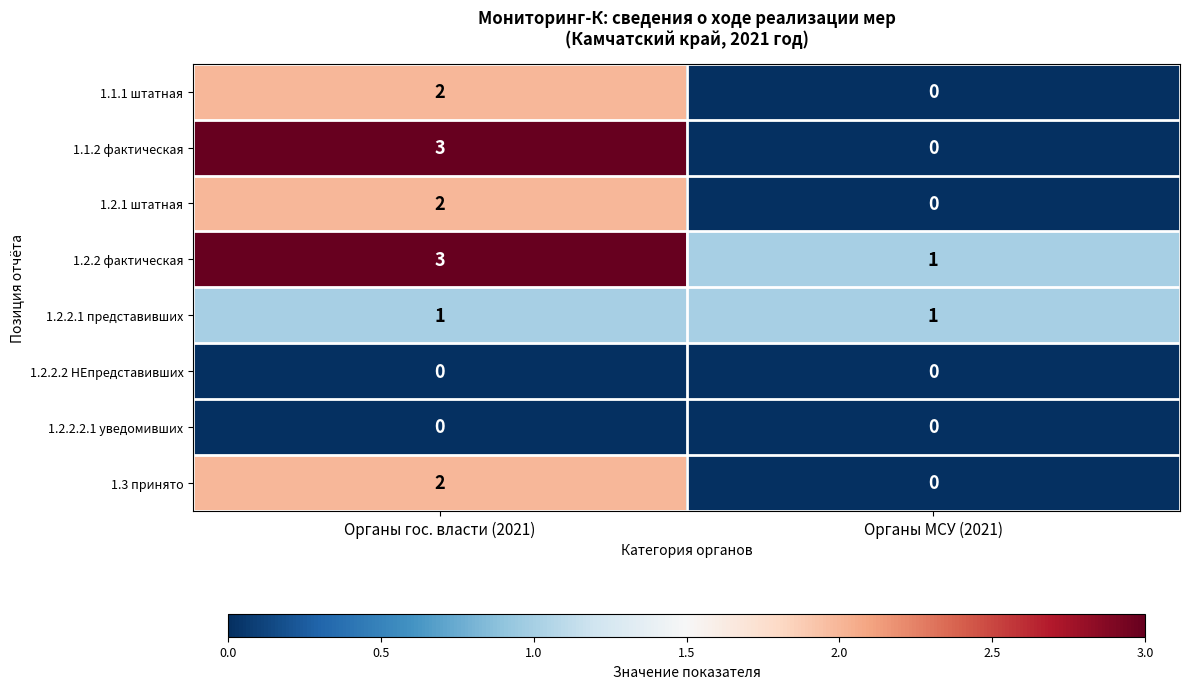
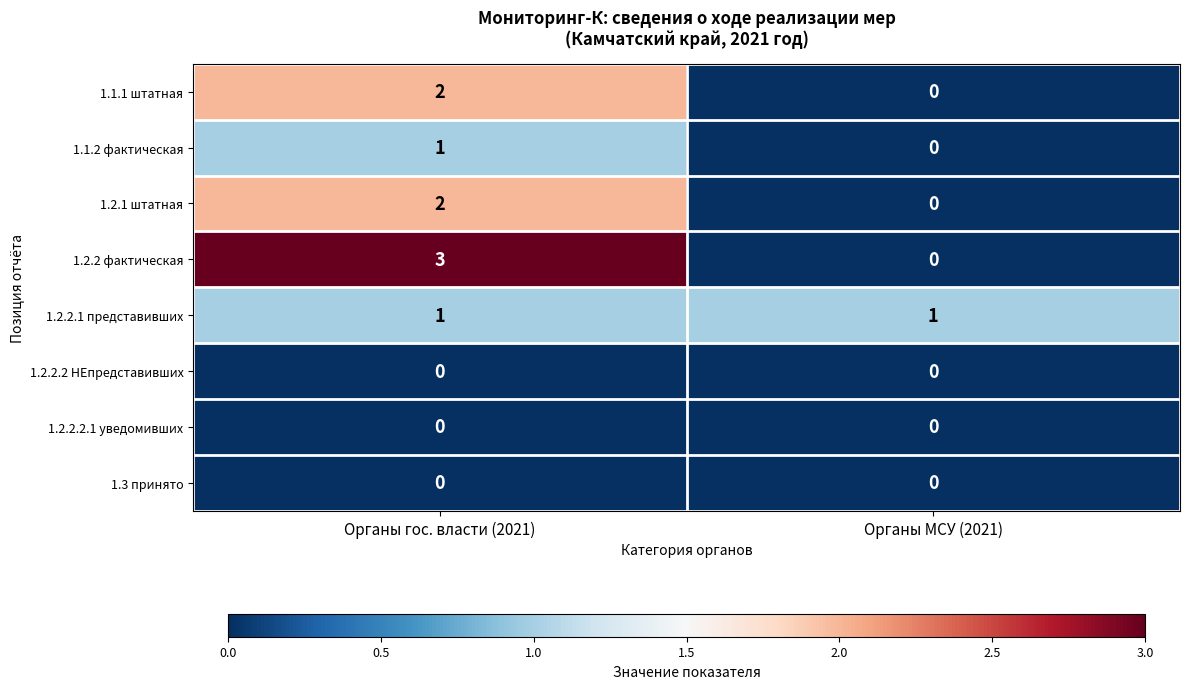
1.1.2 фактическая, Органы гос. власти (2021): 3 -> 1
1.2.2 фактическая, Органы МСУ (2021): 1 -> 0
1.3 принято, Органы гос. власти (2021): 2 -> 0
